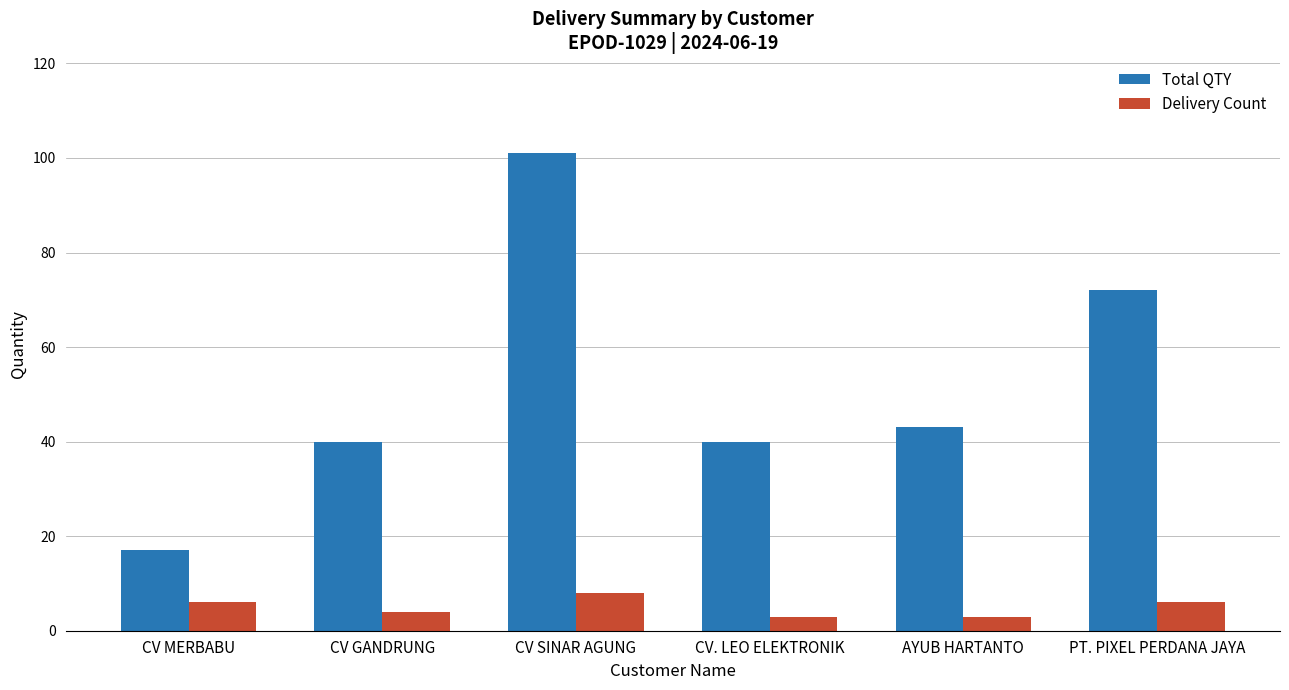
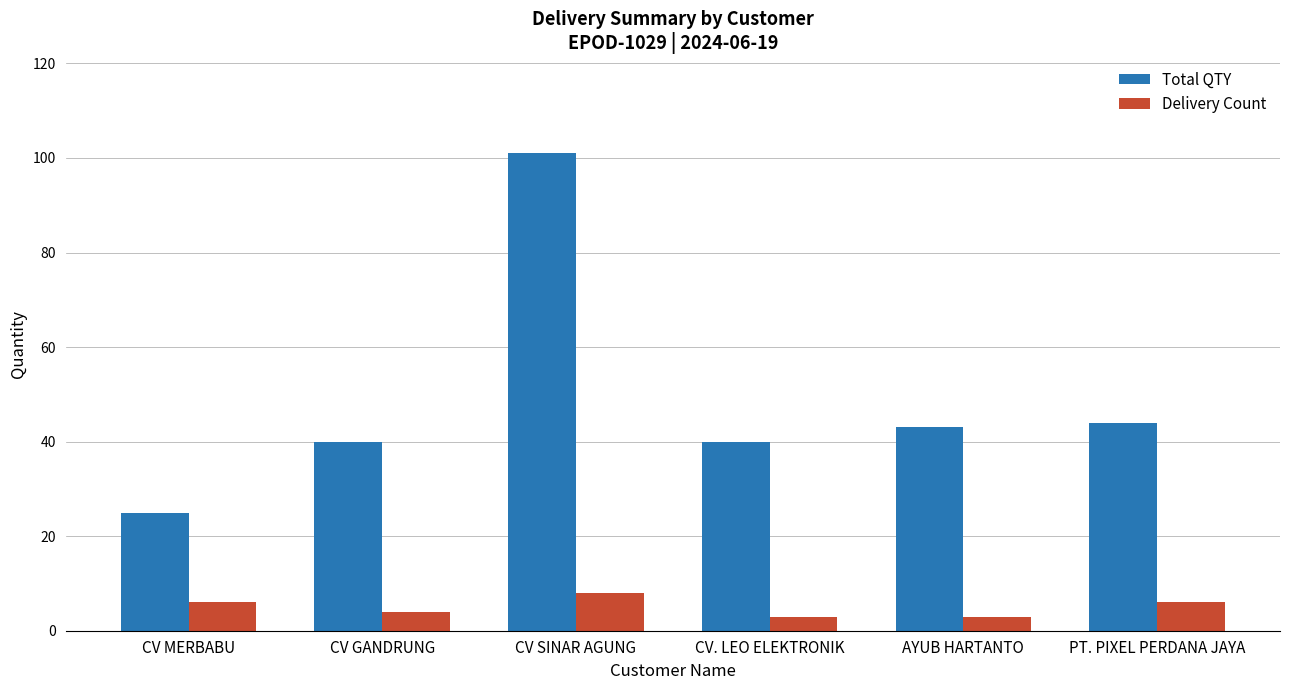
Total QTY, CV MERBABU: 17 -> 25
Total QTY, PT. PIXEL PERDANA JAYA: 72 -> 44
